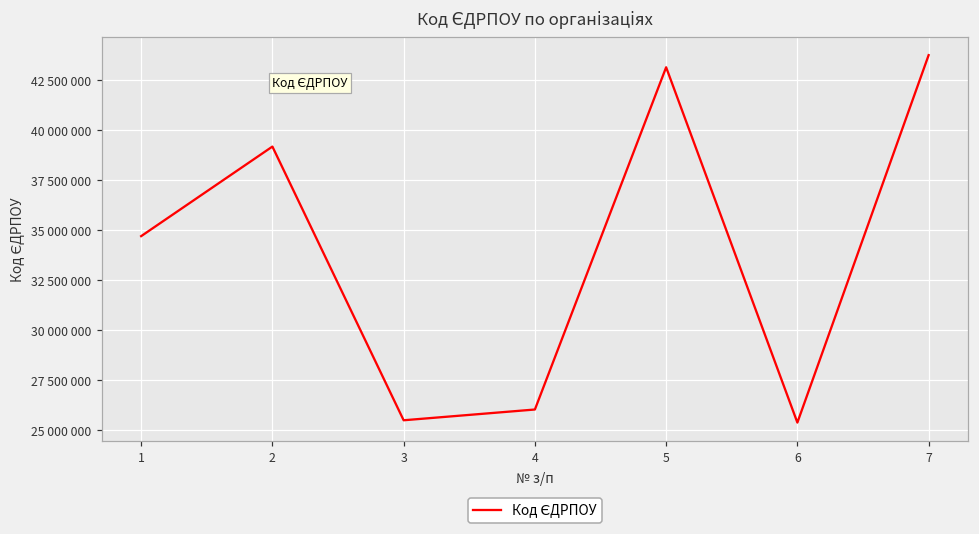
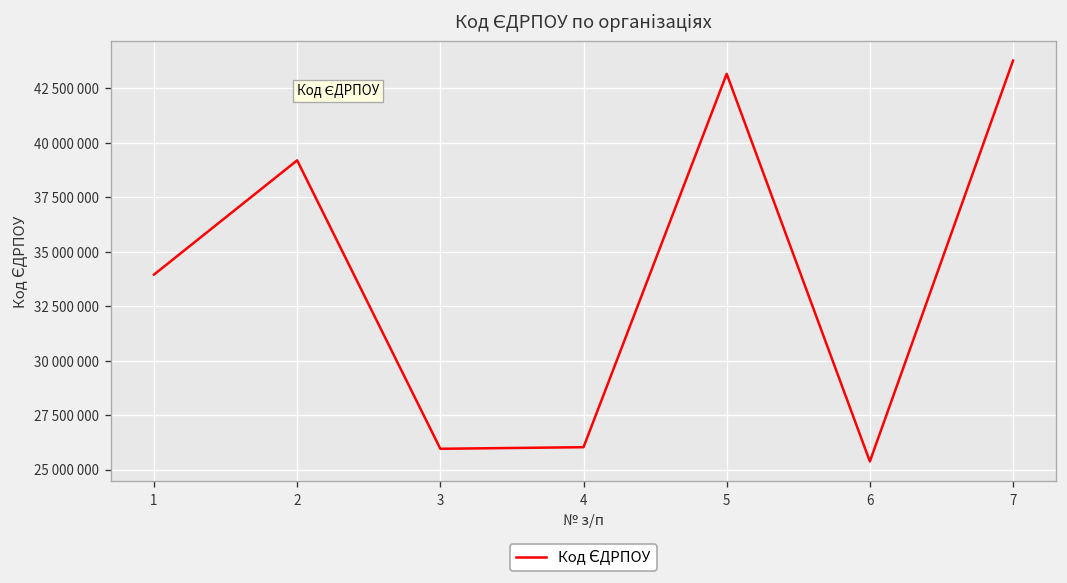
1: 34700000 -> 33900000
3: 25500000 -> 26000000
